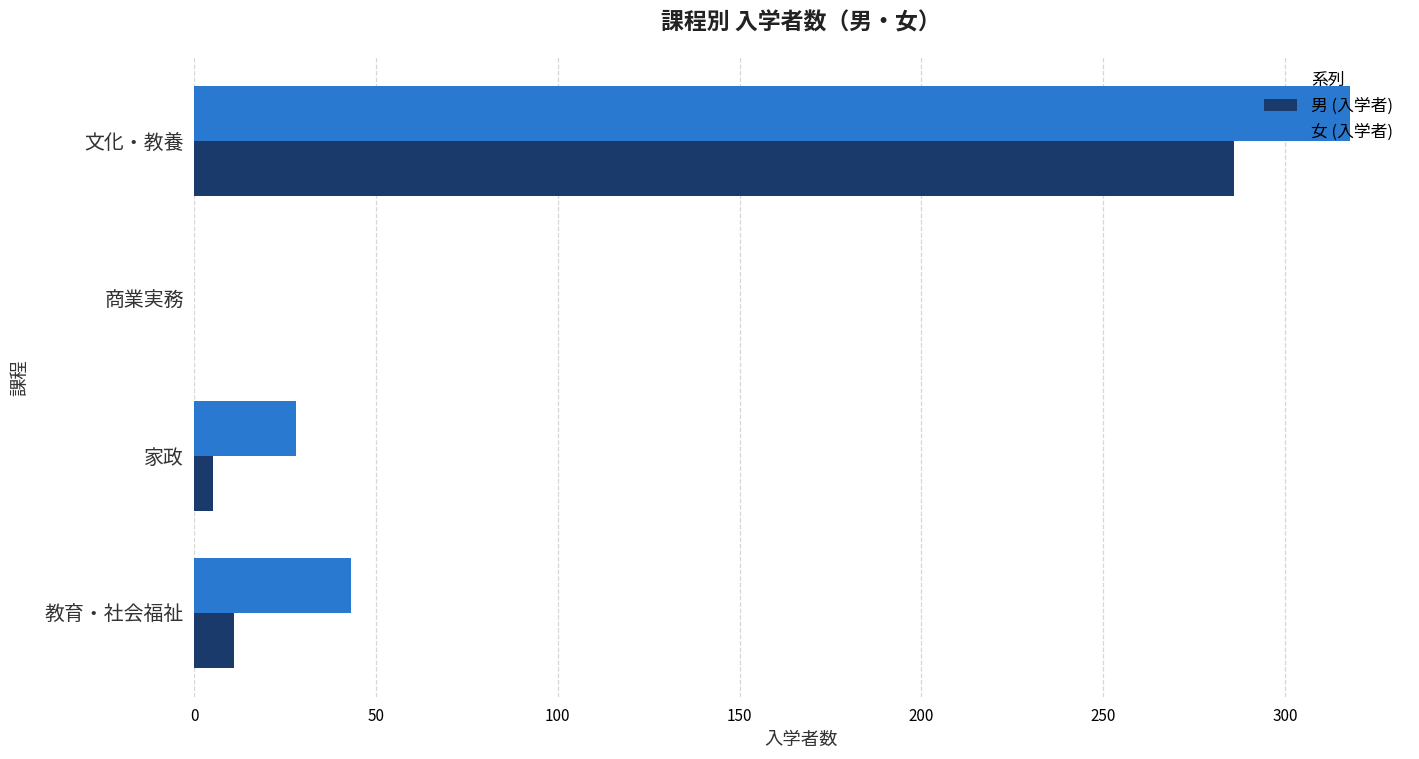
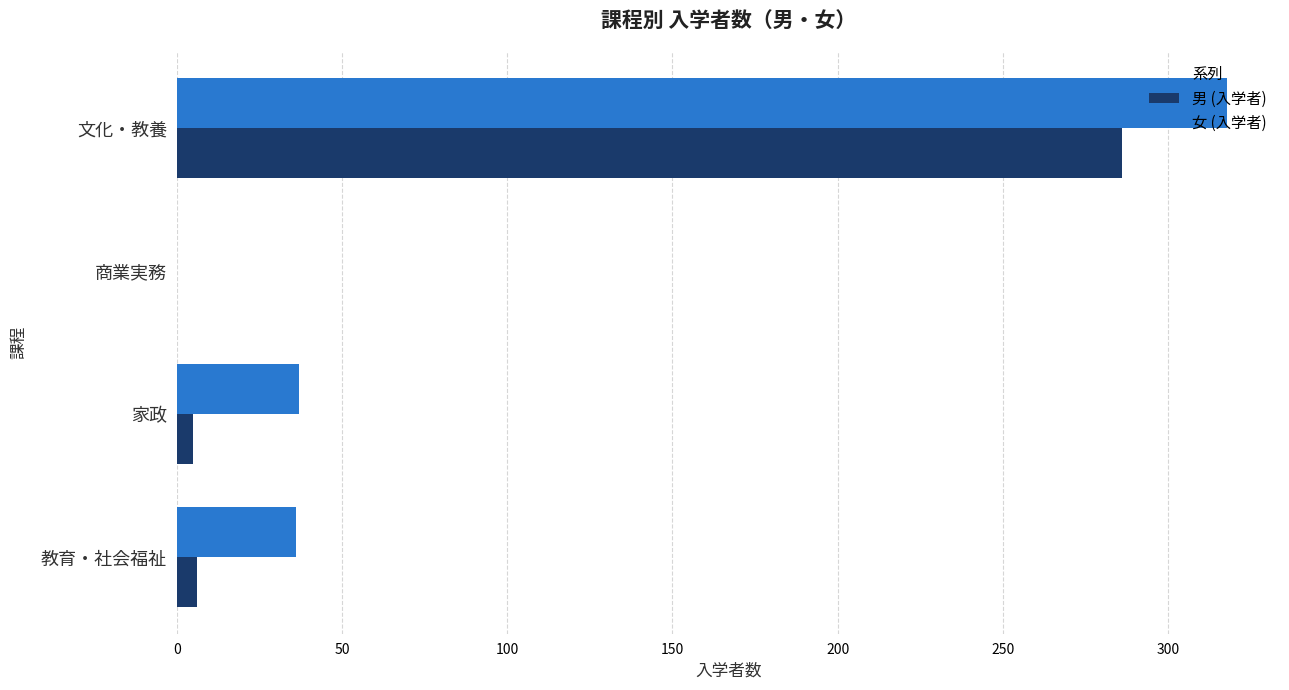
女 (入学者), 家政: 28 -> 37
女 (入学者), 教育・社会福祉: 43 -> 36
男 (入学者), 教育・社会福祉: 11 -> 6
